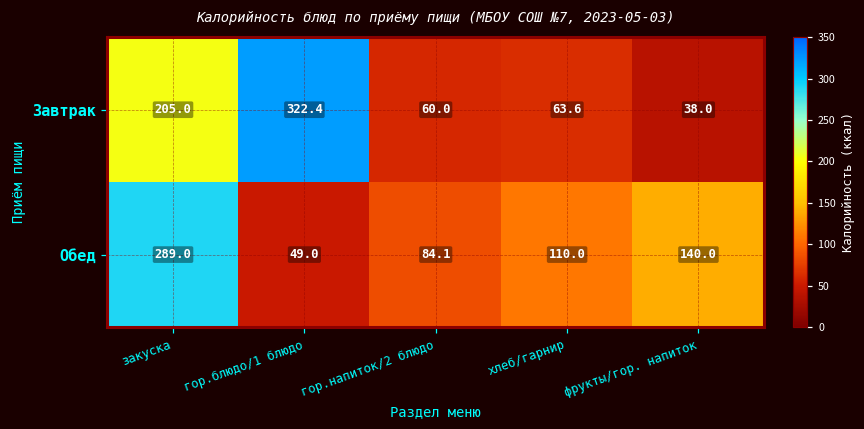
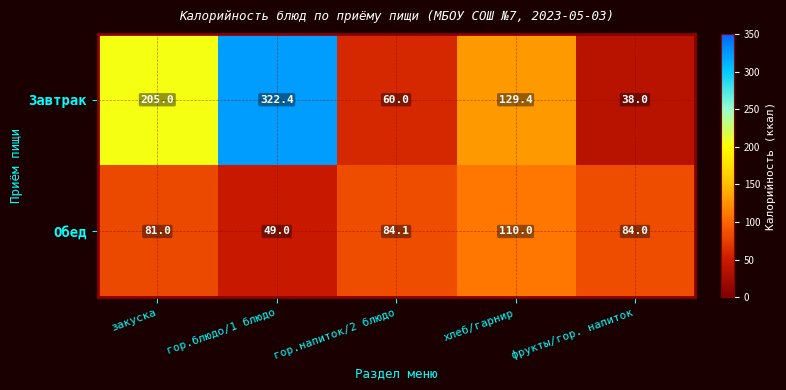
Завтрак, хлеб/гарнир: 63.6 -> 129.4
Обед, закуска: 289.0 -> 81.0
Обед, фрукты/гор. напиток: 140.0 -> 84.0
